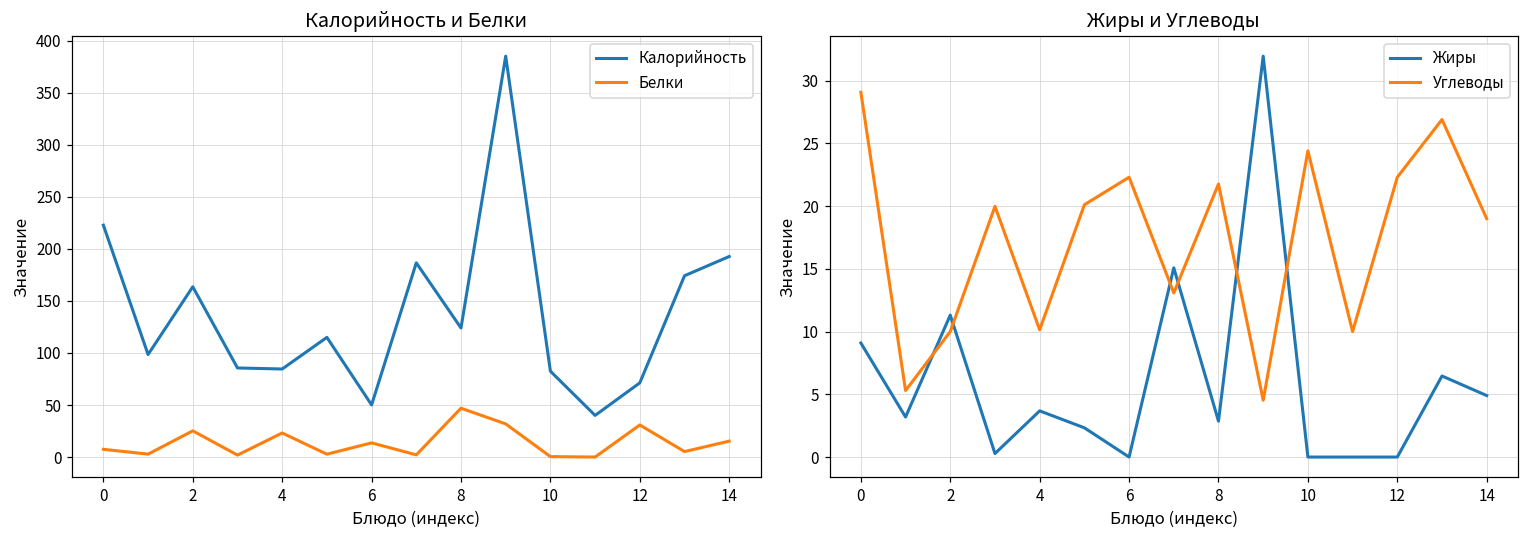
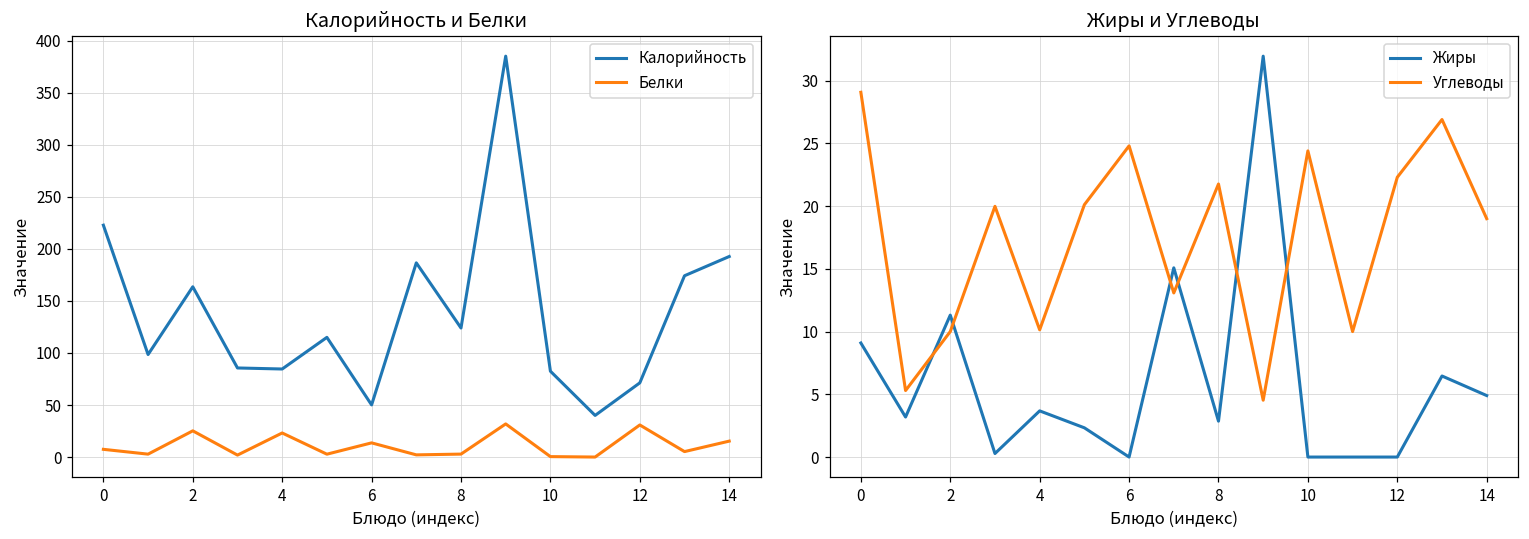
Калорийность и Белки, Белки, 8: 50 -> 0
Жиры и Углеводы, Углеводы, 6: 22.3 -> 24.8
